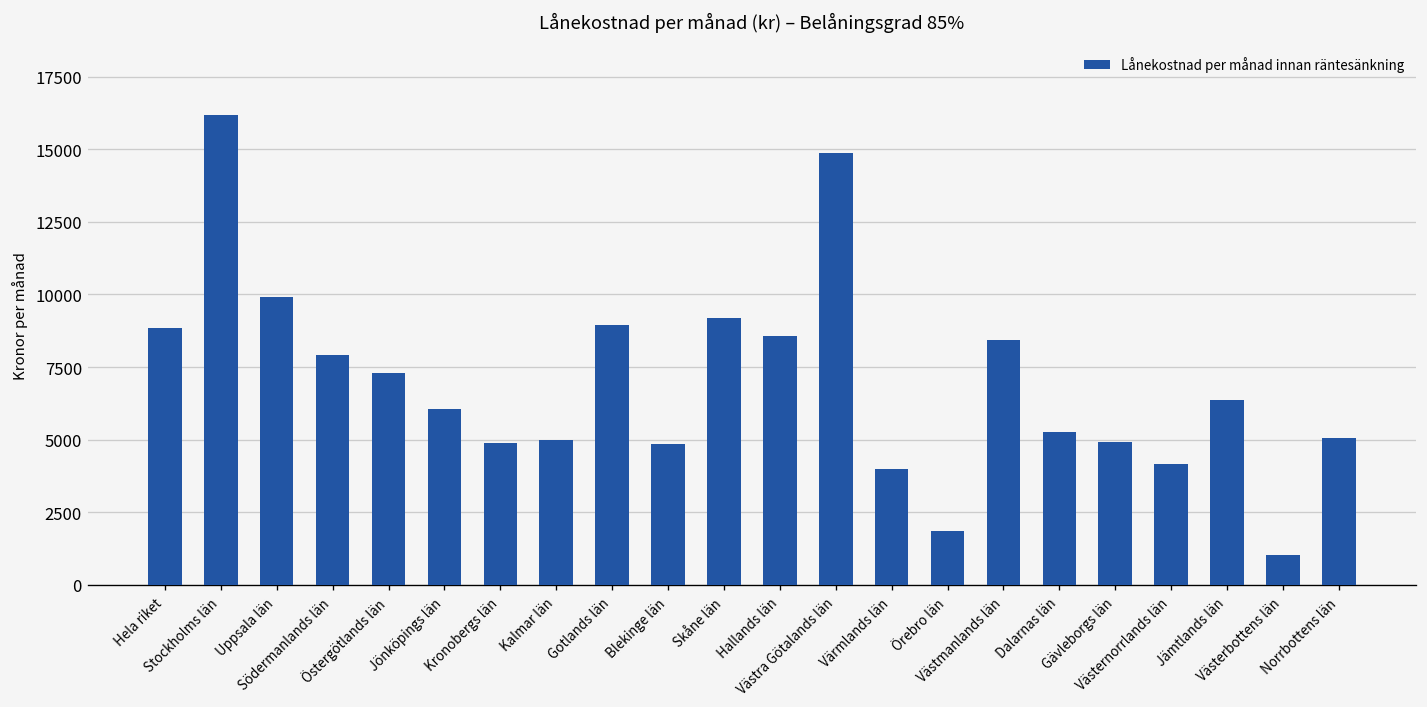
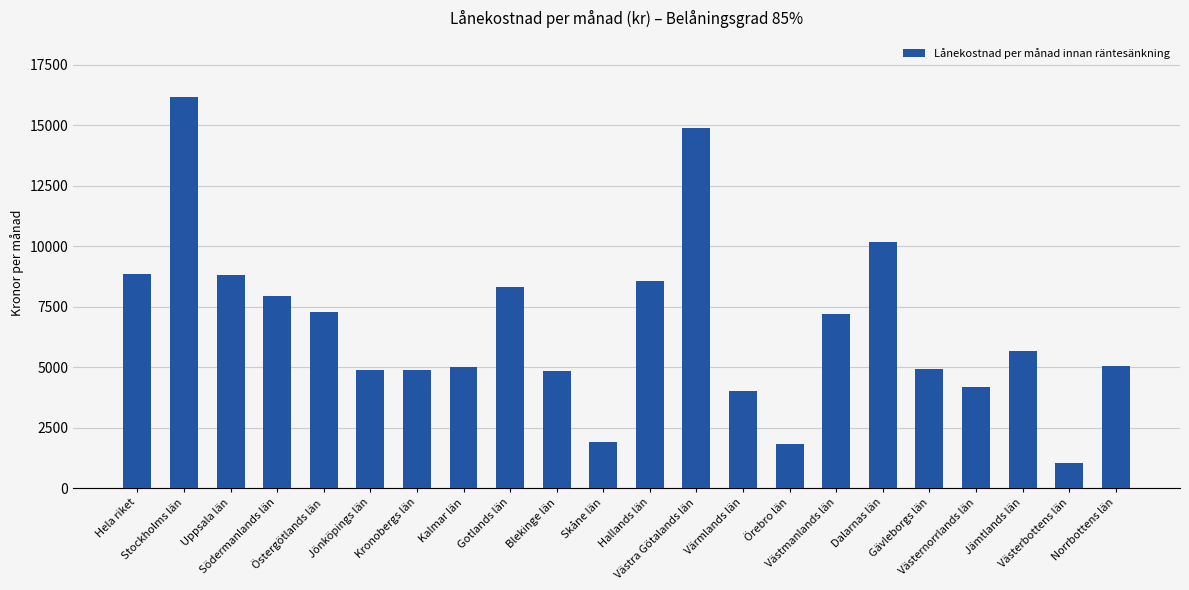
Uppsala län: 9900 -> 8800
Jönköpings län: 6000 -> 4900
Gotlands län: 9000 -> 8300
Skåne län: 9200 -> 1900
Västmanlands län: 8400 -> 7200
Dalarnas län: 5300 -> 10200
Jämtlands län: 6400 -> 5700
